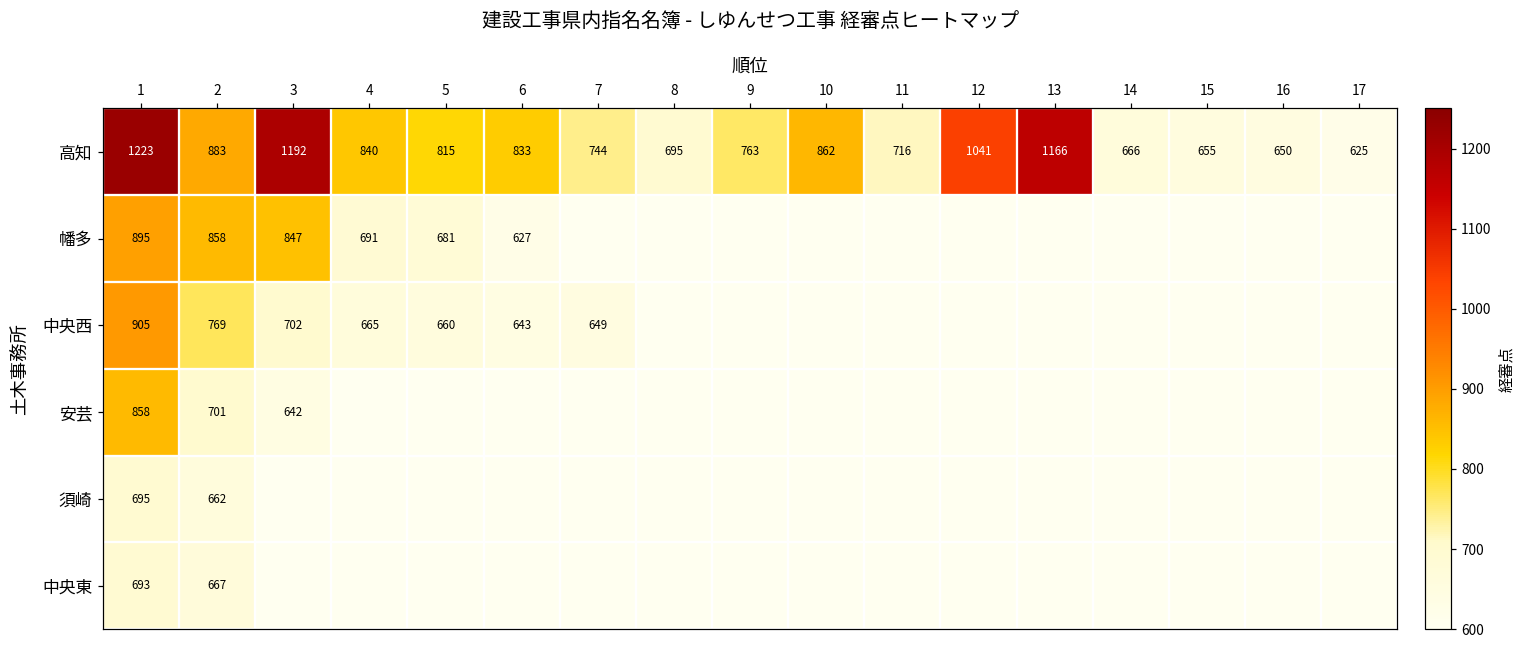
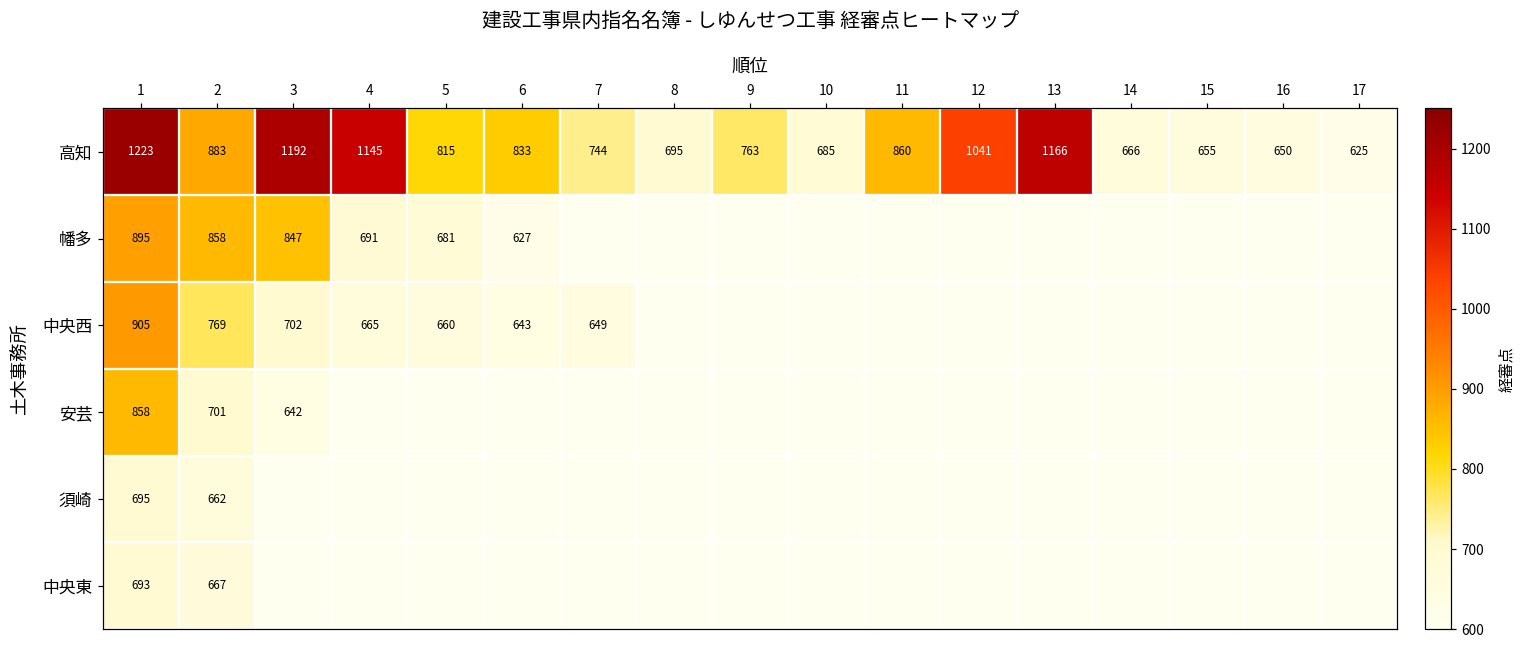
高知, 4: 840 -> 1145
高知, 10: 862 -> 685
高知, 11: 716 -> 860
